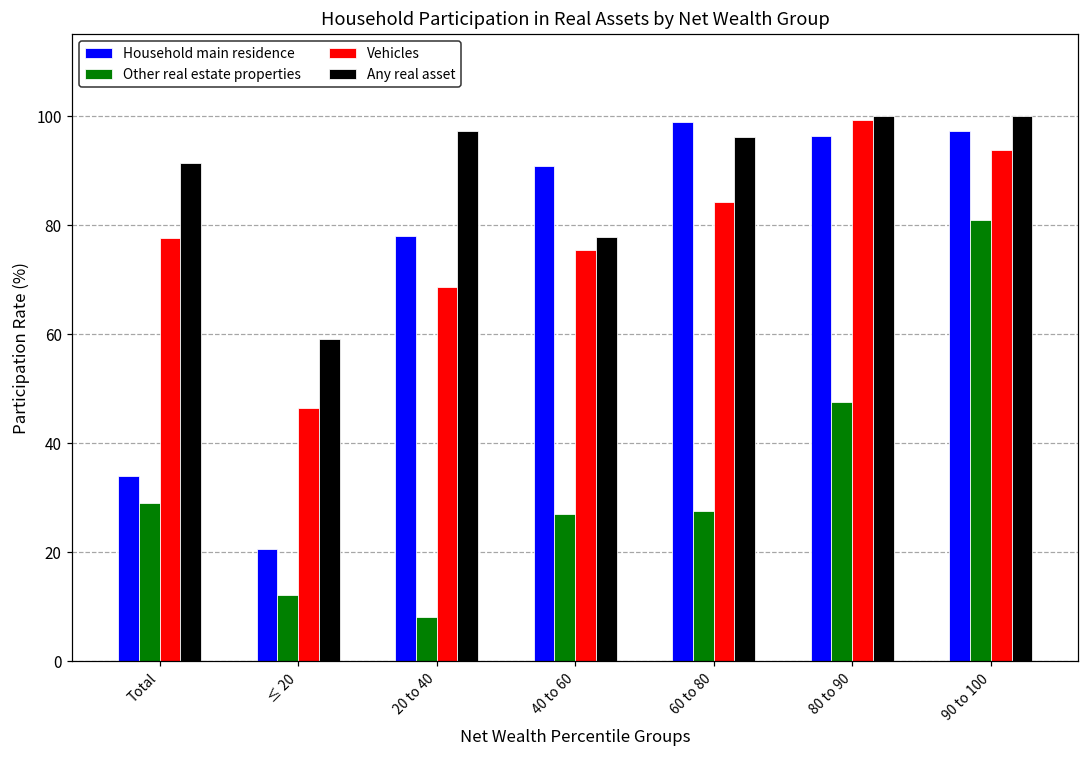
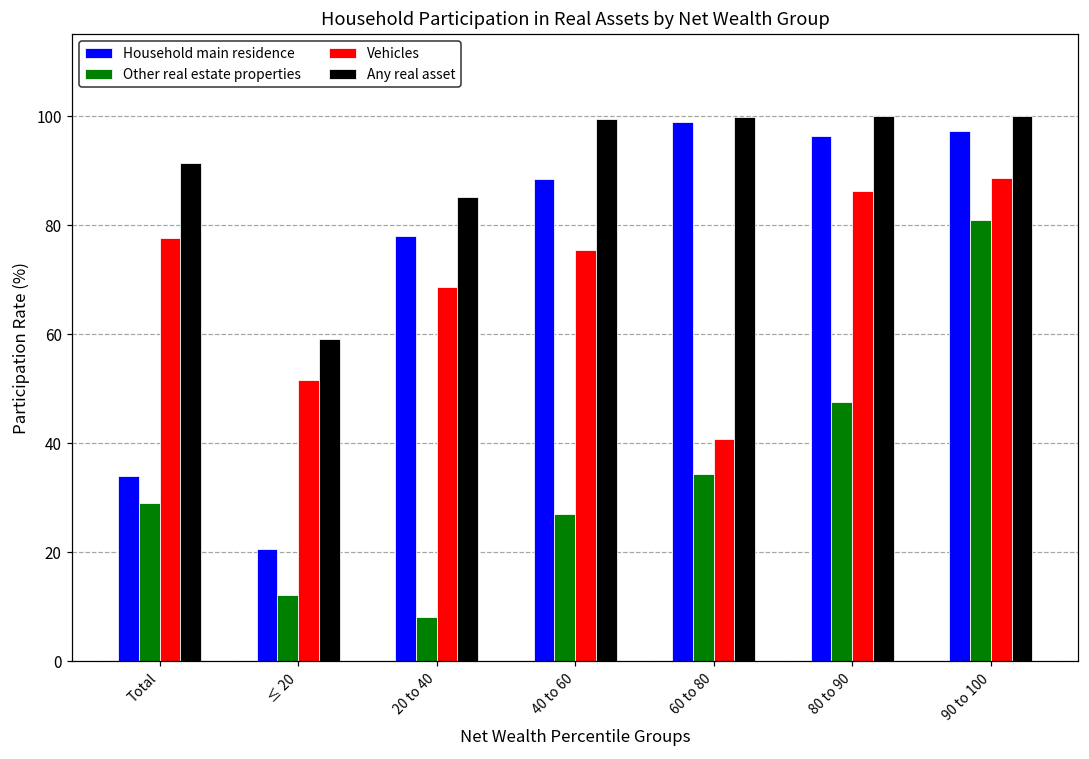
Vehicles, ≤ 20: 47 -> 52
Any real asset, 20 to 40: 97 -> 85
Household main residence, 40 to 60: 91 -> 89
Any real asset, 40 to 60: 78 -> 100
Other real estate properties, 60 to 80: 28 -> 34
Vehicles, 60 to 80: 84 -> 41
Any real asset, 60 to 80: 96 -> 100
Vehicles, 80 to 90: 99 -> 86
Vehicles, 90 to 100: 94 -> 89
